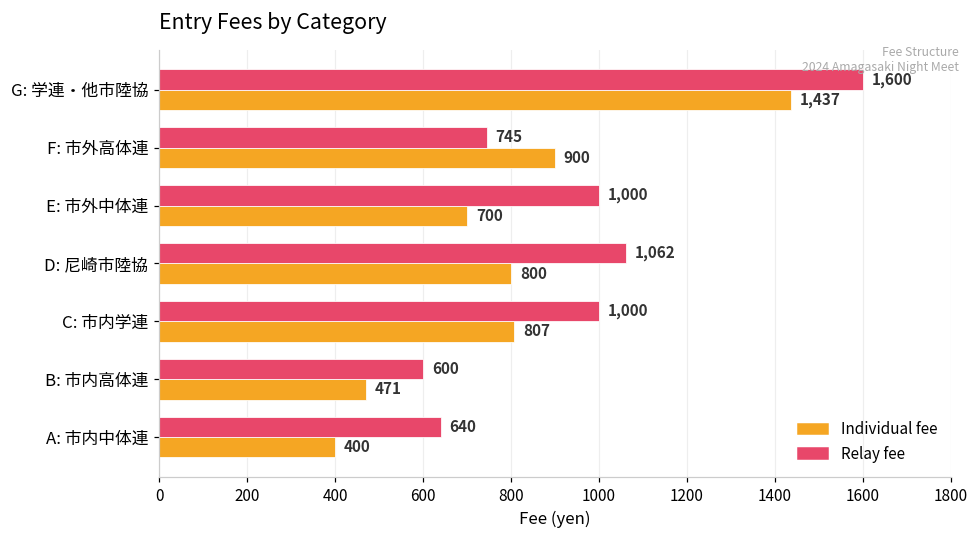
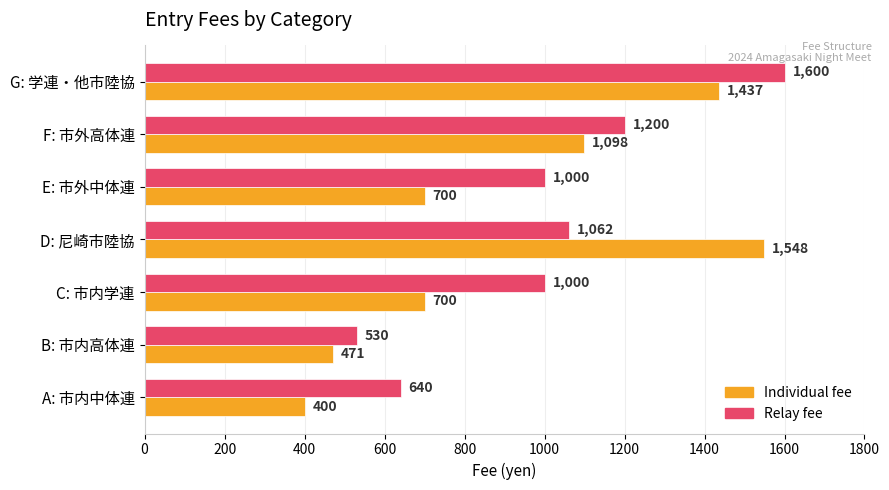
Relay fee, F: 市外高体連: 745 -> 1,200
Individual fee, F: 市外高体連: 900 -> 1,098
Individual fee, D: 尼崎市陸協: 800 -> 1,548
Individual fee, C: 市内学連: 807 -> 700
Relay fee, B: 市内高体連: 600 -> 530
